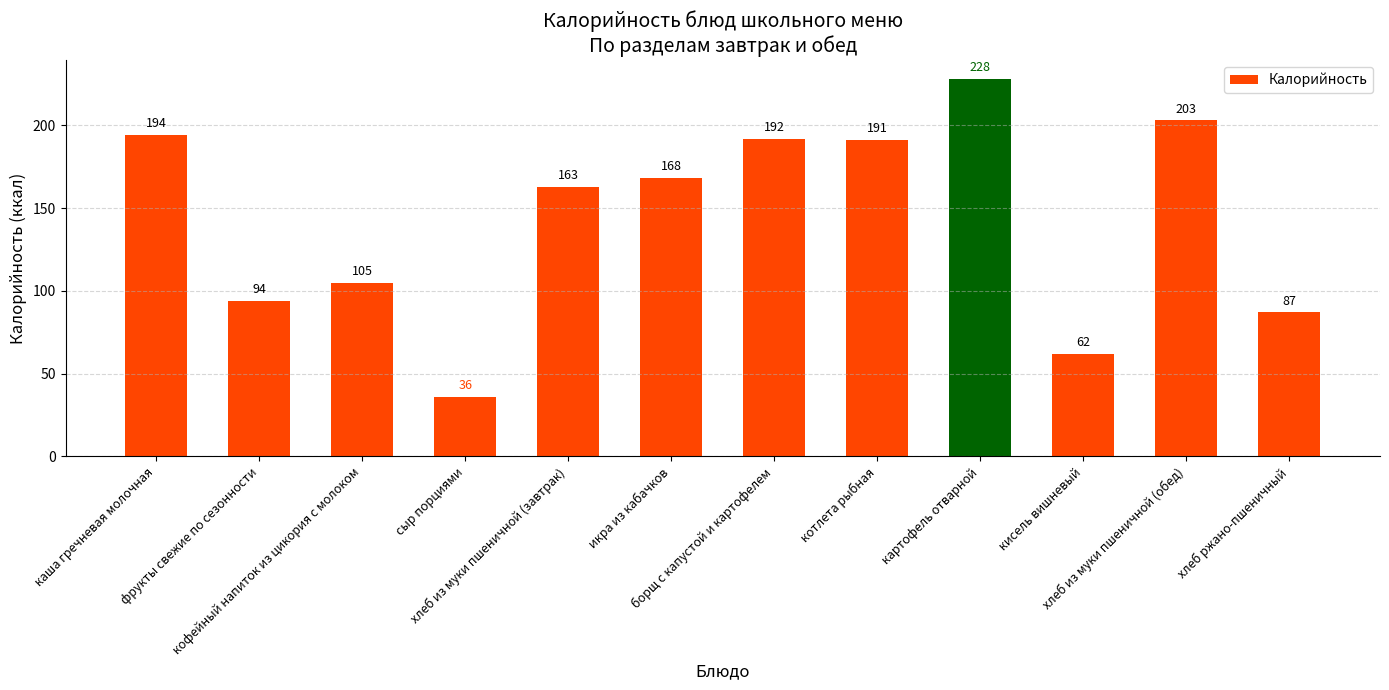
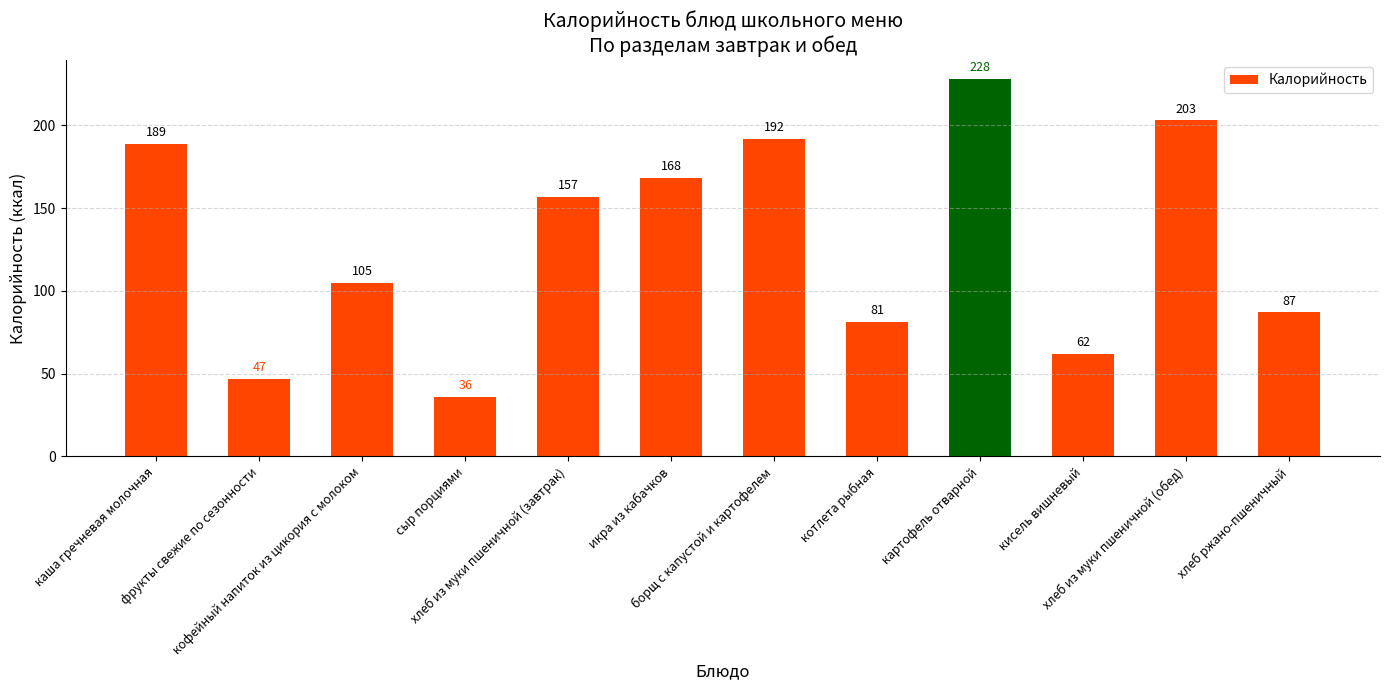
каша гречневая молочная: 194 -> 189
фрукты свежие по сезонности: 94 -> 47
хлеб из муки пшеничной (завтрак): 163 -> 157
котлета рыбная: 191 -> 81
